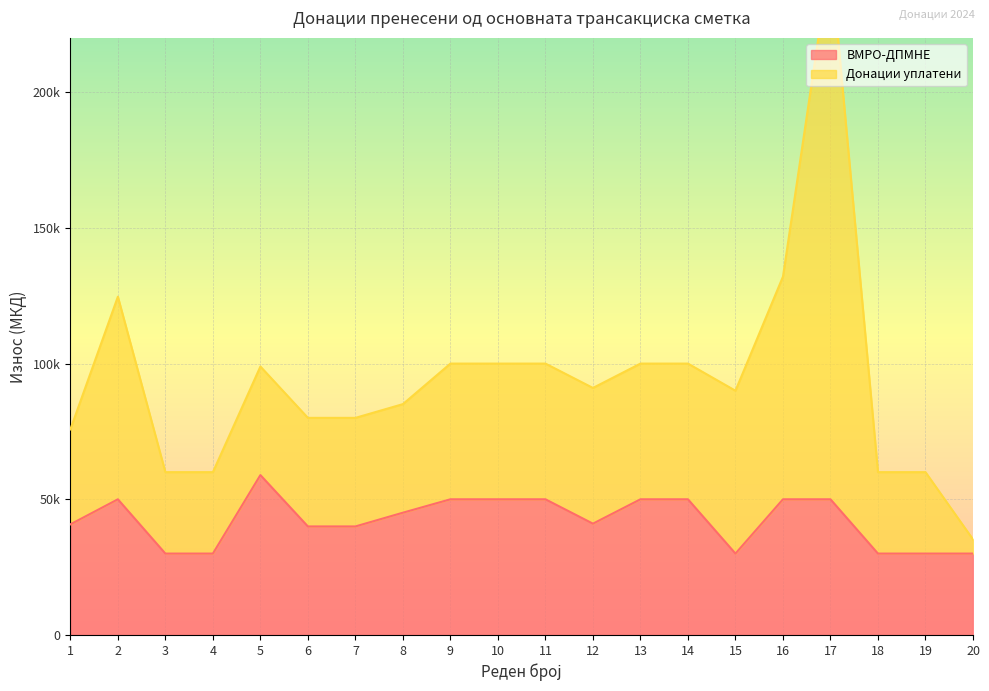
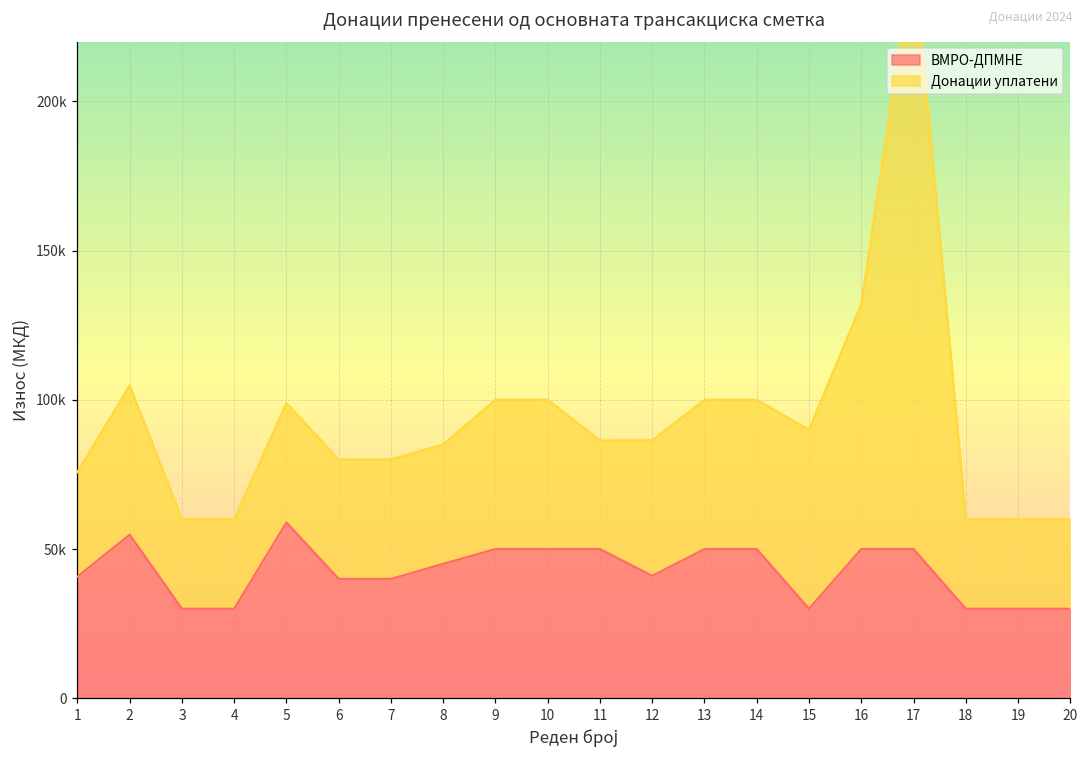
ВМРО-ДПМНЕ, 2: 50000 -> 55000
Донации уплатени, 2: 75000 -> 50000
Донации уплатени, 11: 50000 -> 36000
Донации уплатени, 12: 50000 -> 45000
Донации уплатени, 20: 5000 -> 30000
